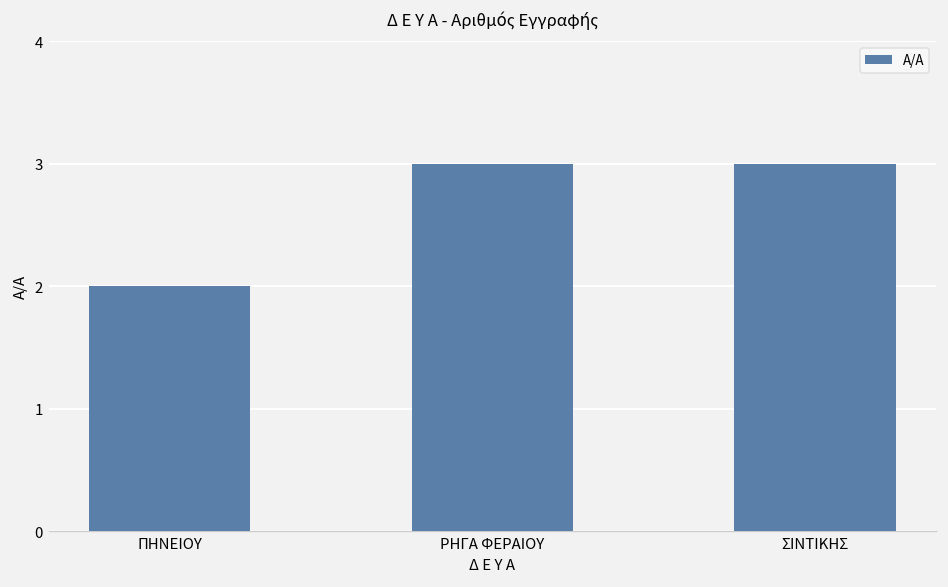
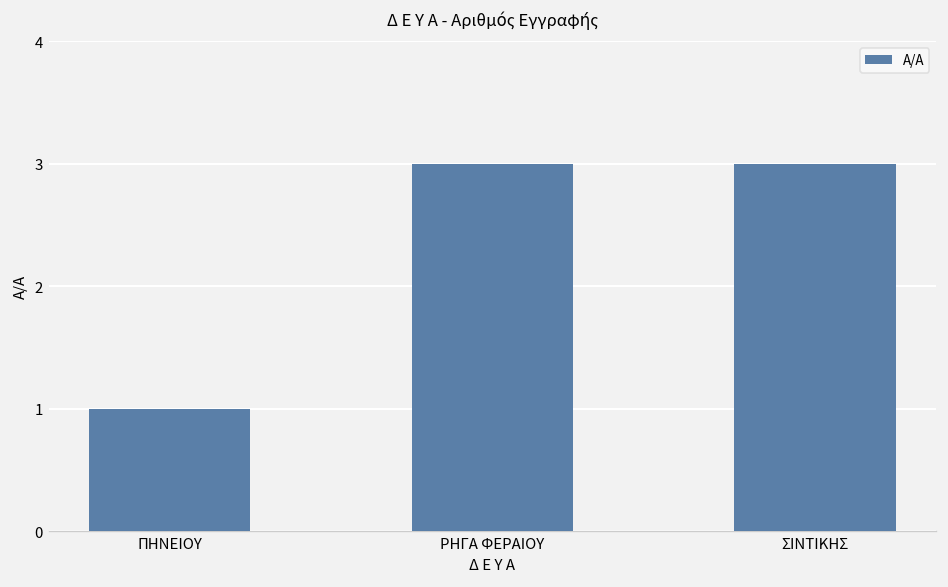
ΠΗΝΕΙΟΥ: 2 -> 1
